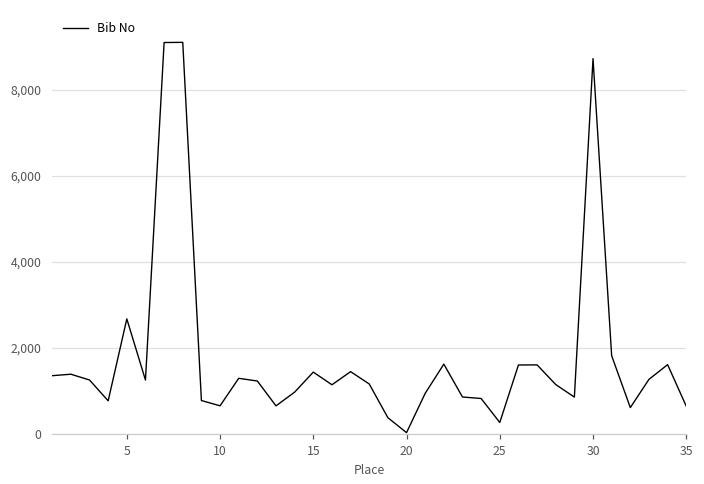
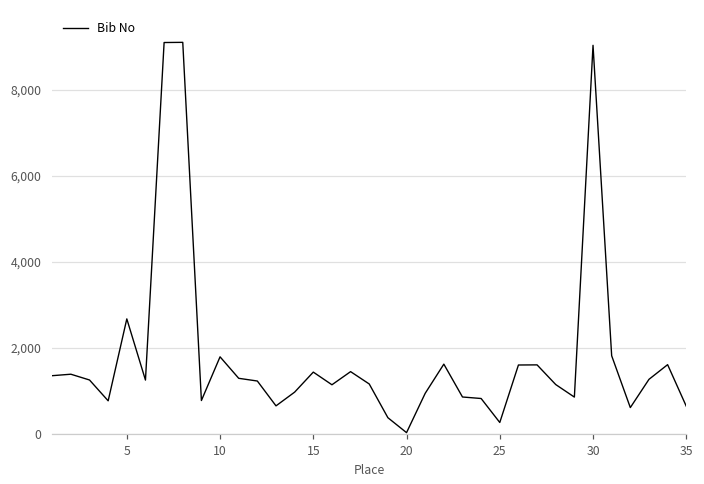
10: 700 -> 1,800
30: 8,700 -> 9,000
